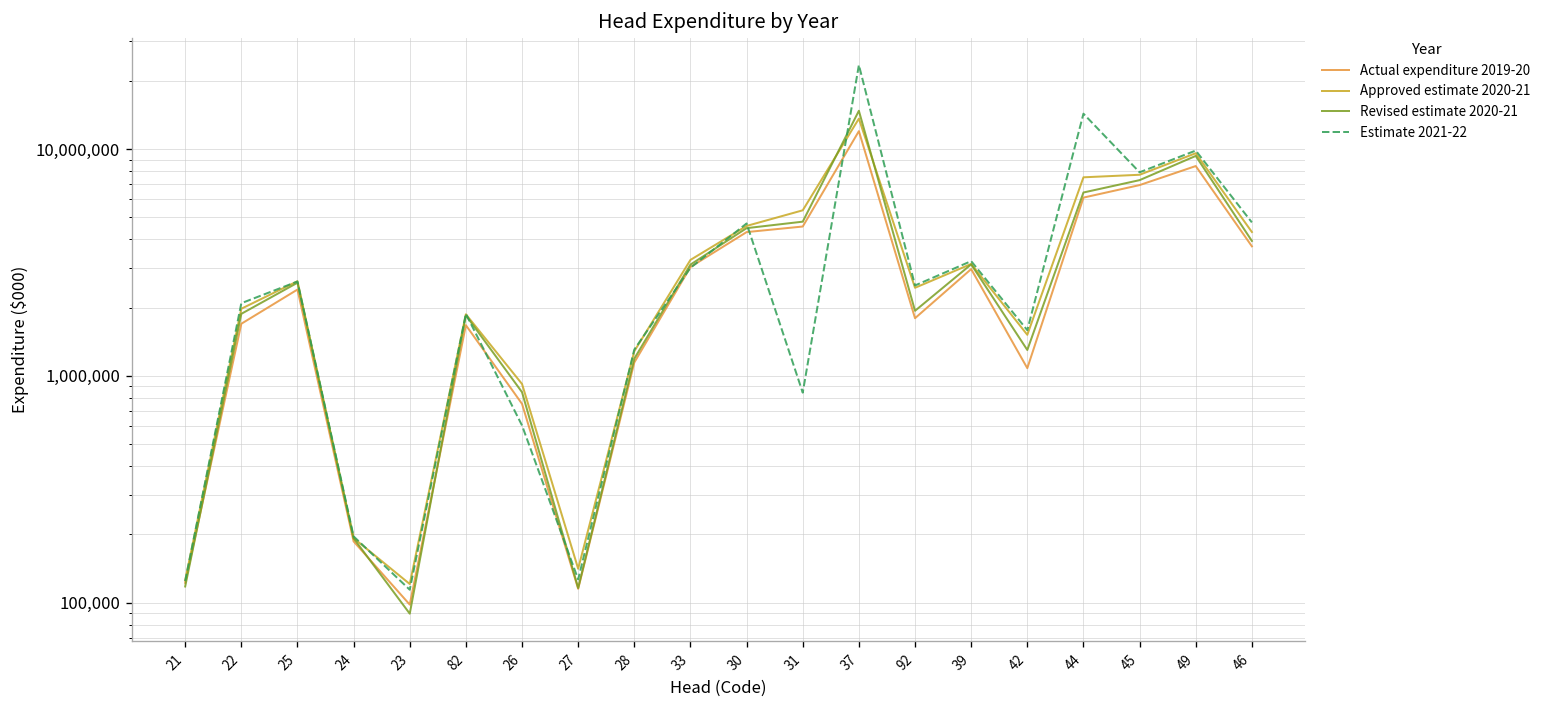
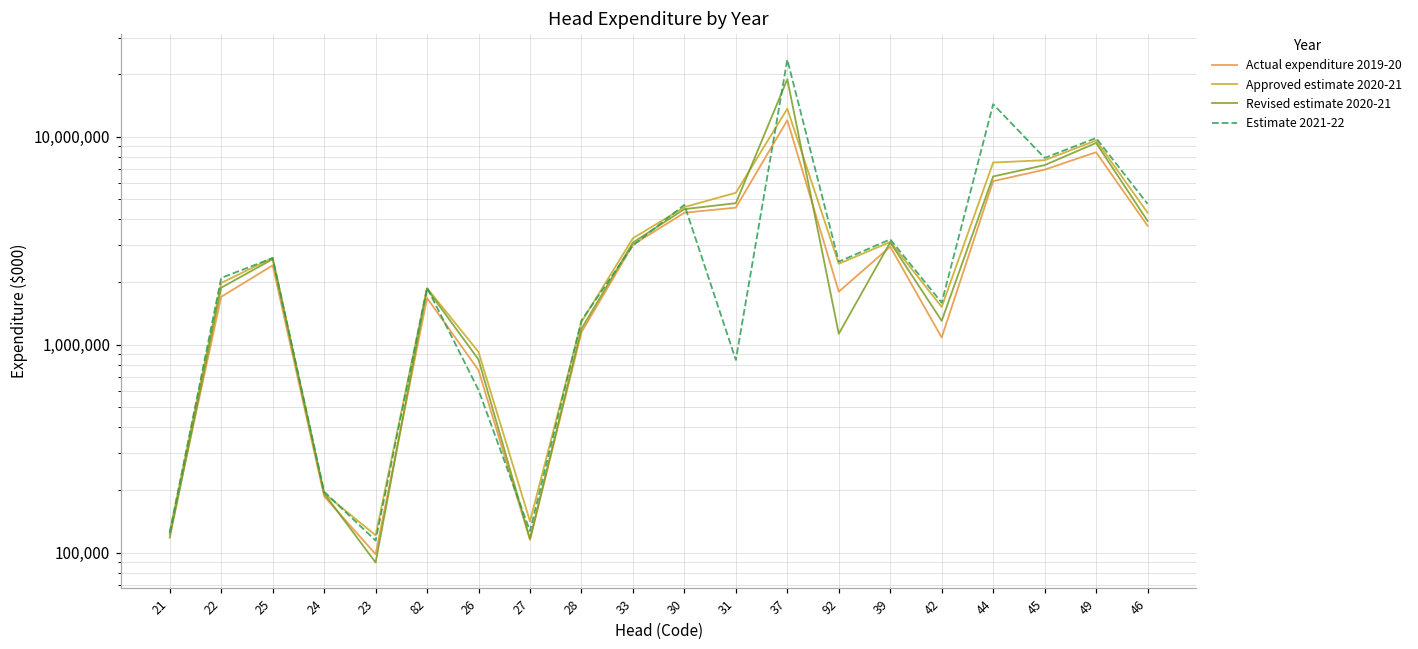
Revised estimate 2020-21, 37: 15,000,000 -> 19,000,000
Revised estimate 2020-21, 92: 1,900,000 -> 1,100,000
